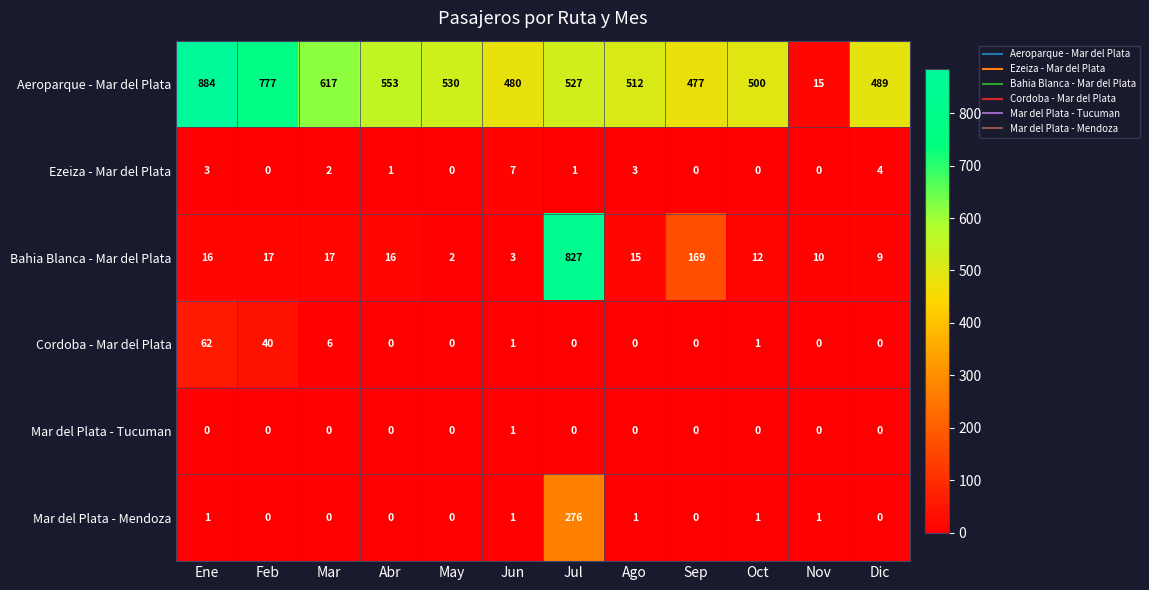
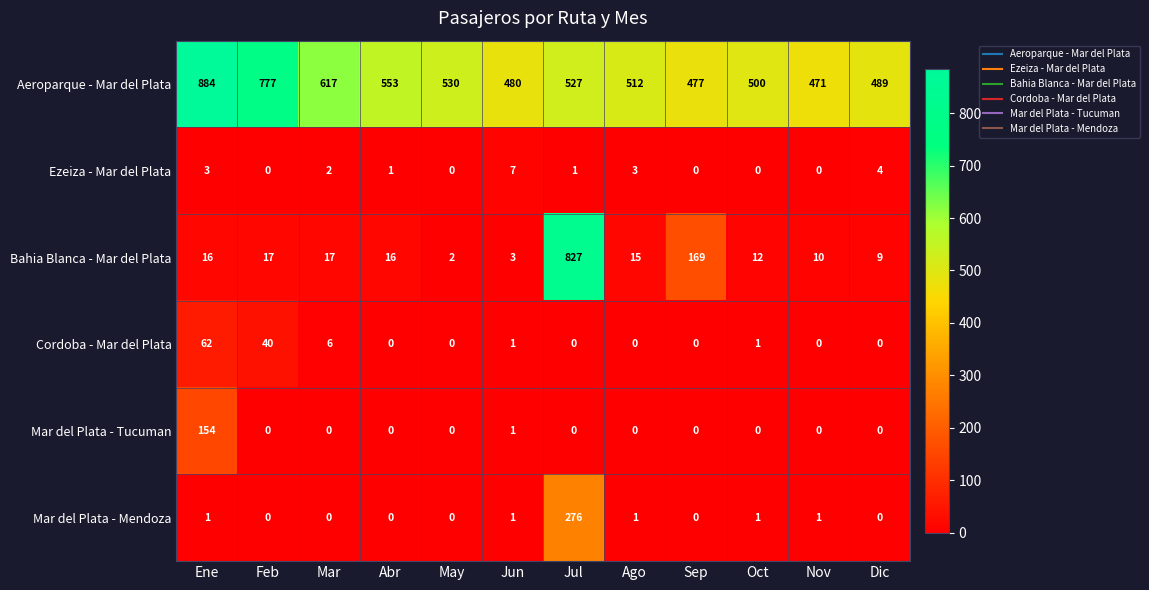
Aeroparque - Mar del Plata, Nov: 15 -> 471
Mar del Plata - Tucuman, Ene: 0 -> 154
